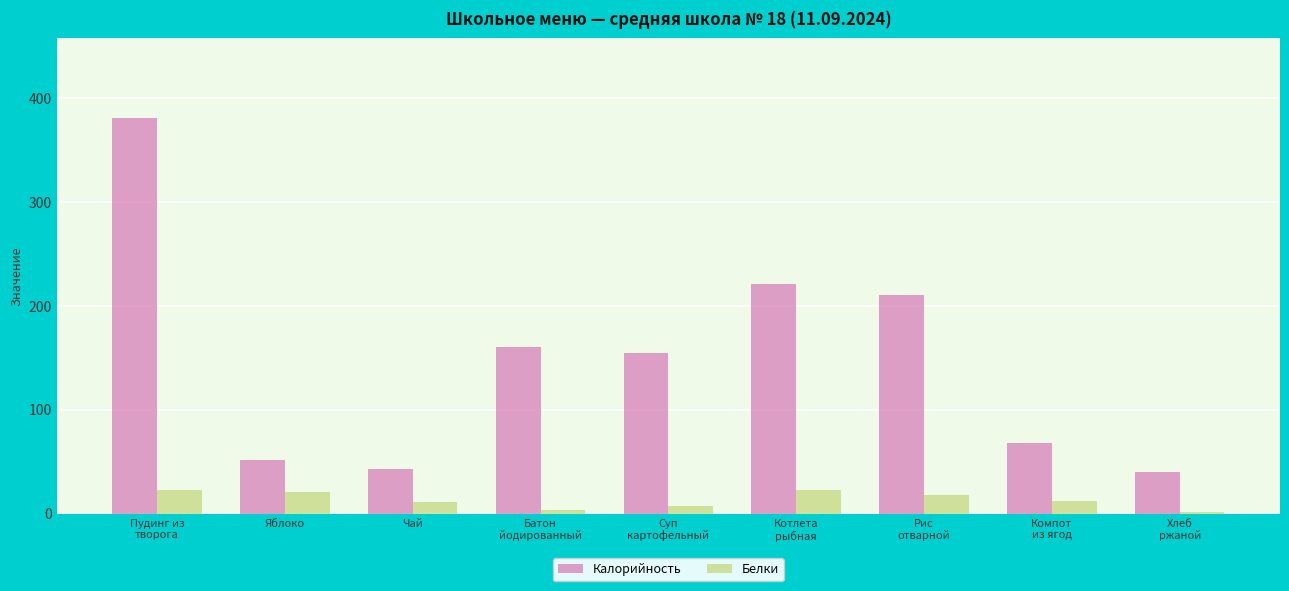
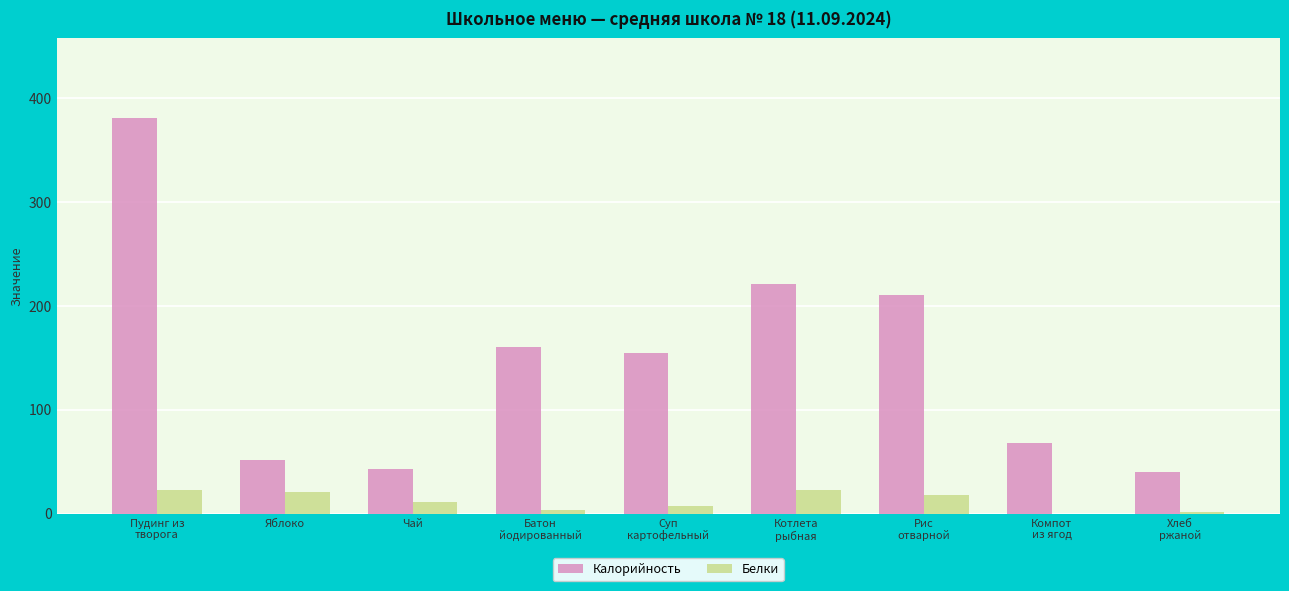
Белки, Компот из ягод: 12 -> 0
